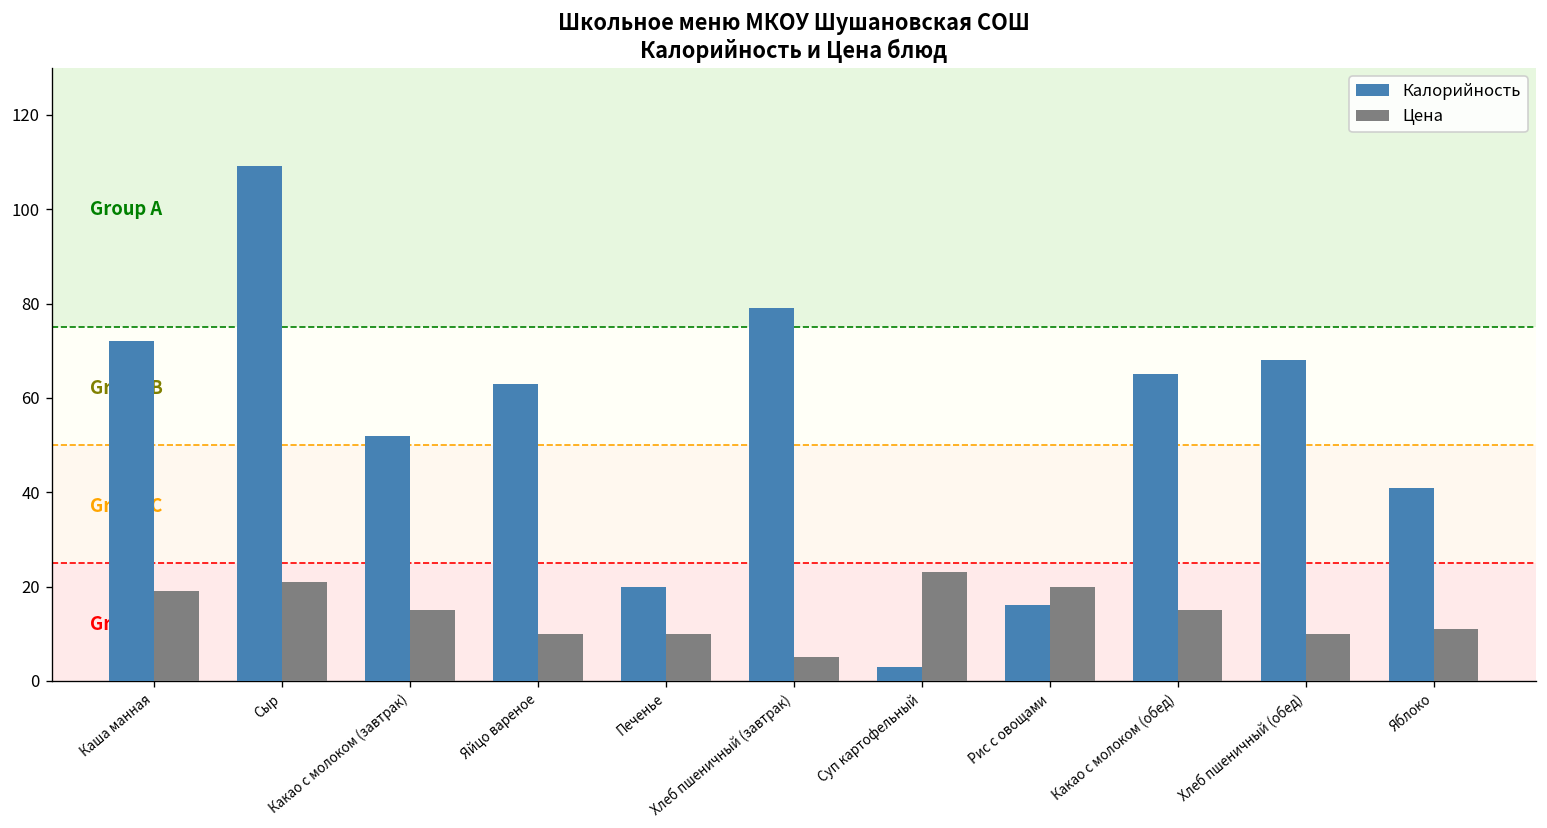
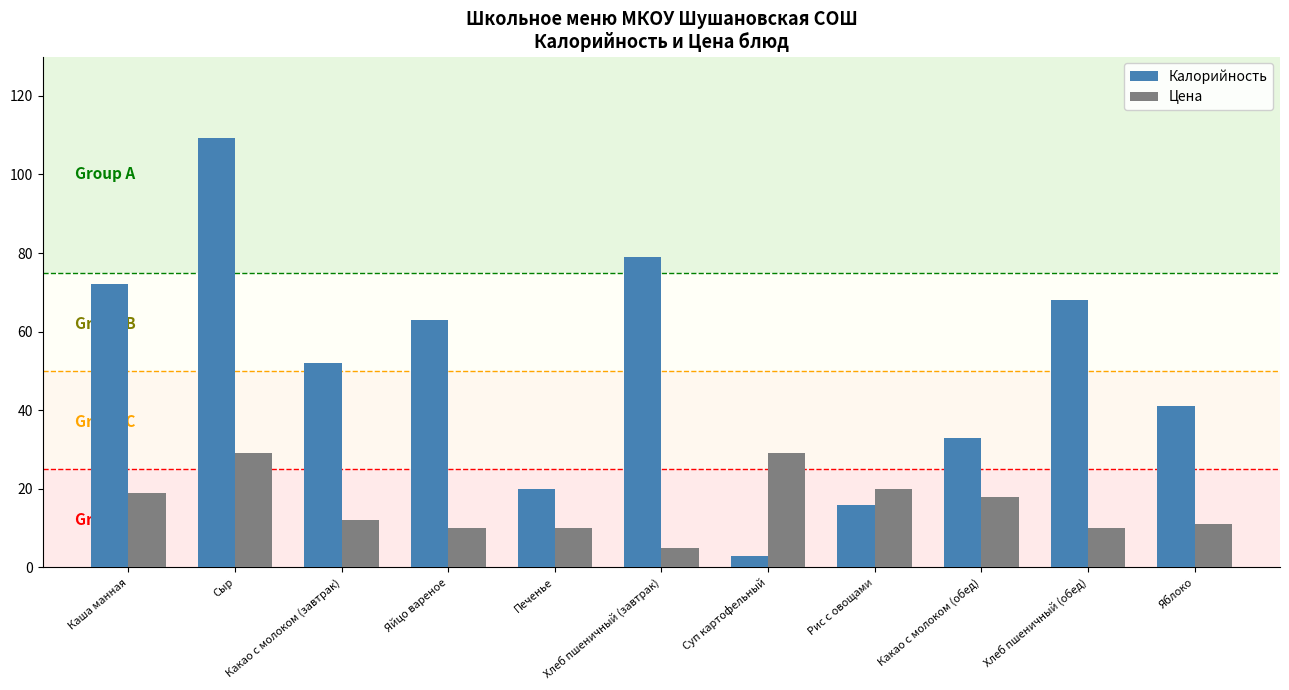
Цена, Сыр: 21 -> 29
Цена, Какао с молоком (завтрак): 15 -> 12
Цена, Суп картофельный: 23 -> 29
Калорийность, Какао с молоком (обед): 65 -> 33
Цена, Какао с молоком (обед): 15 -> 18
